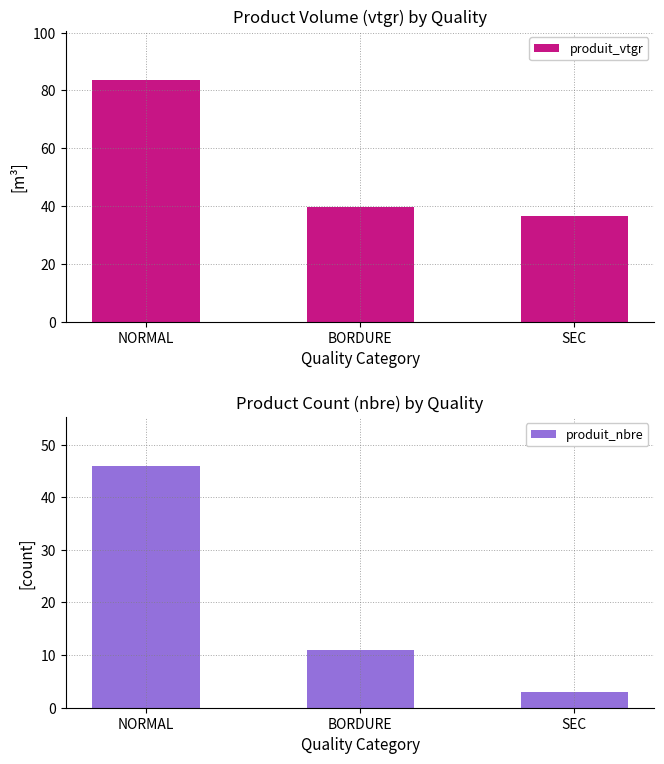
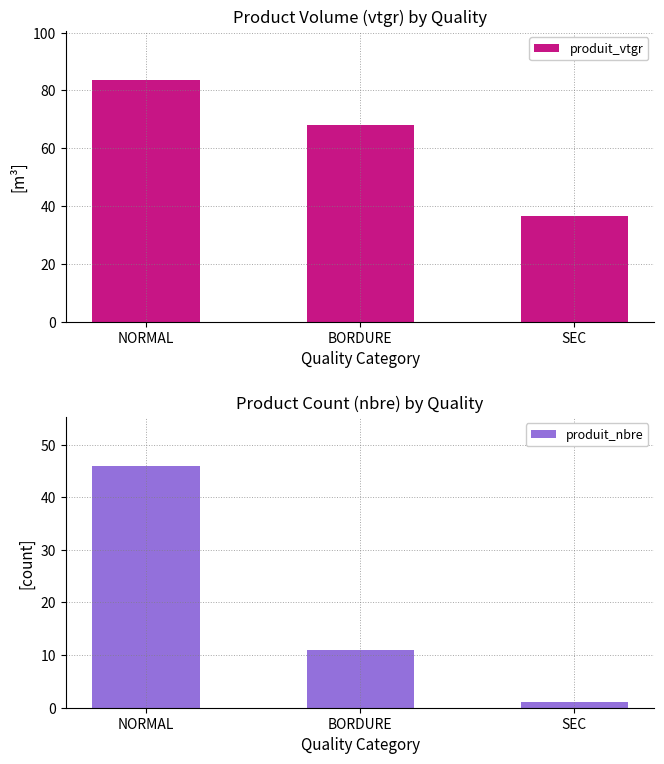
Product Volume (vtgr) by Quality, BORDURE: 40 -> 68
Product Count (nbre) by Quality, SEC: 3 -> 1
